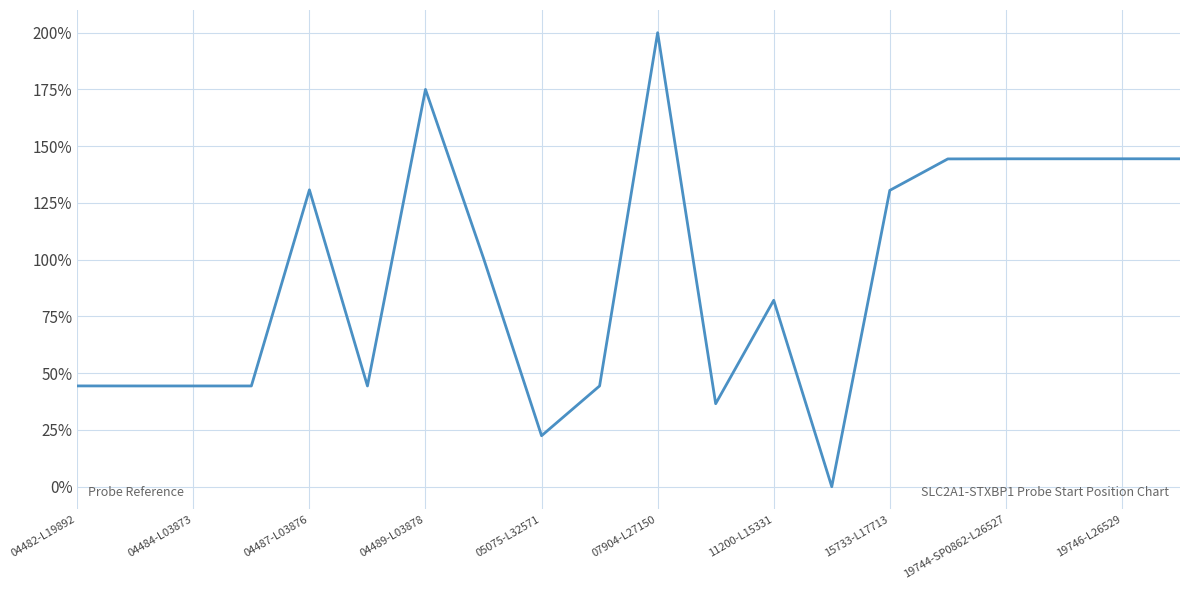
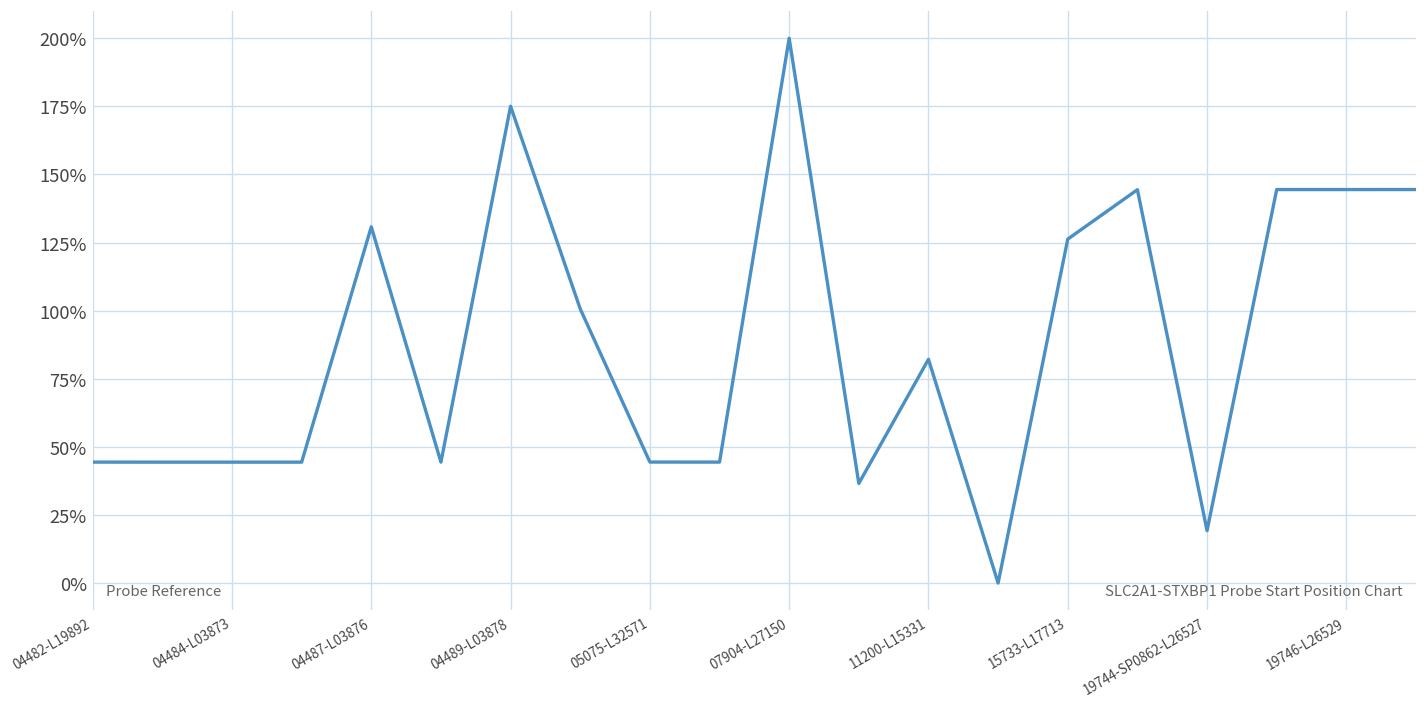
05075-L32571: 22% -> 44%
15733-L17713: 131% -> 126%
19744-SP0862-L26527: 144% -> 19%
